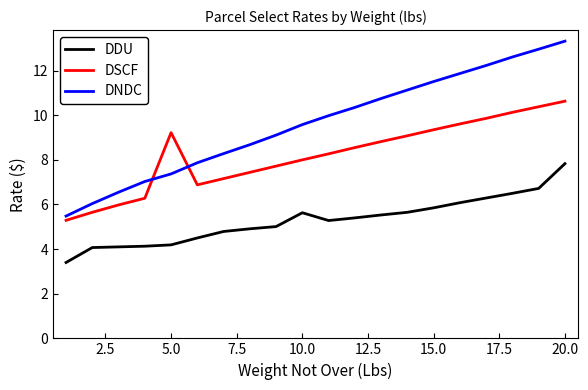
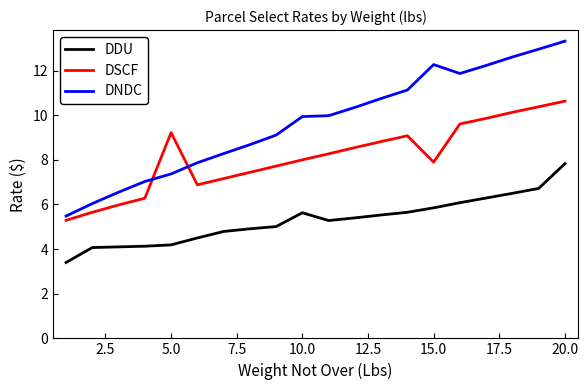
DNDC, 10.0: 9.6 -> 9.9
DSCF, 15.0: 9.4 -> 7.9
DNDC, 15.0: 11.5 -> 12.3
